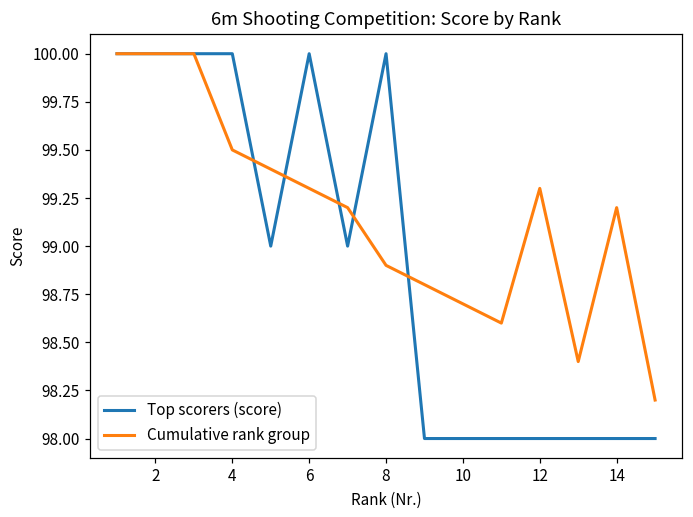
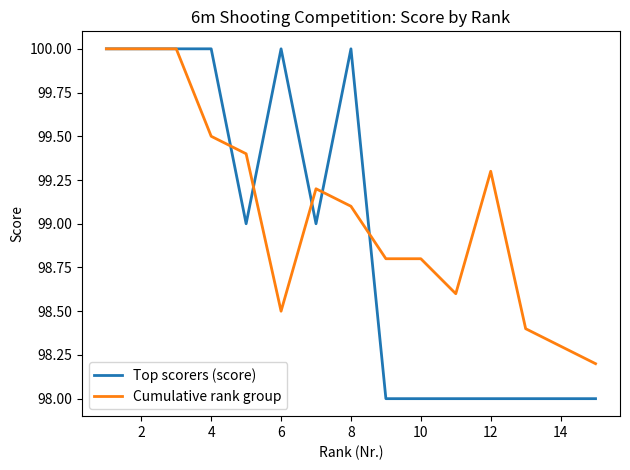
Cumulative rank group, 6: 99.3 -> 98.5
Cumulative rank group, 8: 98.9 -> 99.1
Cumulative rank group, 10: 98.7 -> 98.8
Cumulative rank group, 14: 99.2 -> 98.3
